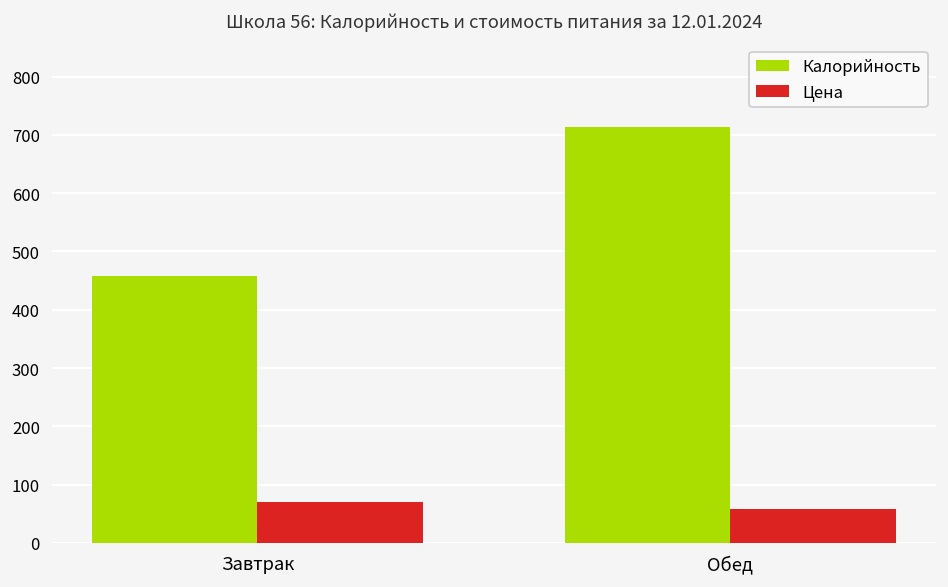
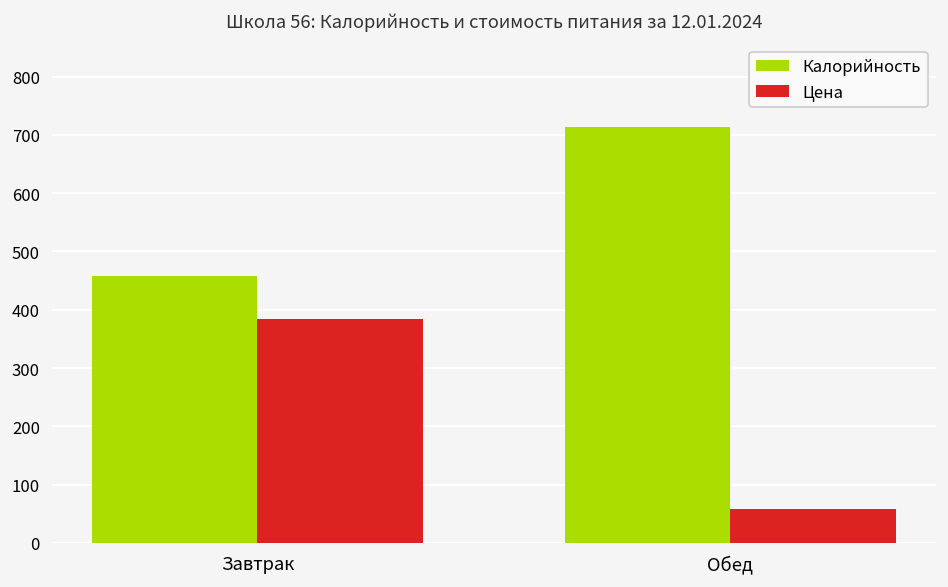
Цена, Завтрак: 70 -> 380
